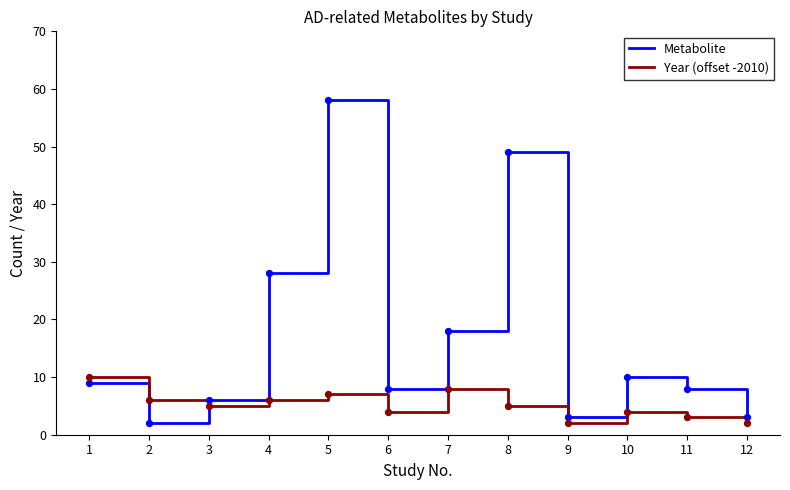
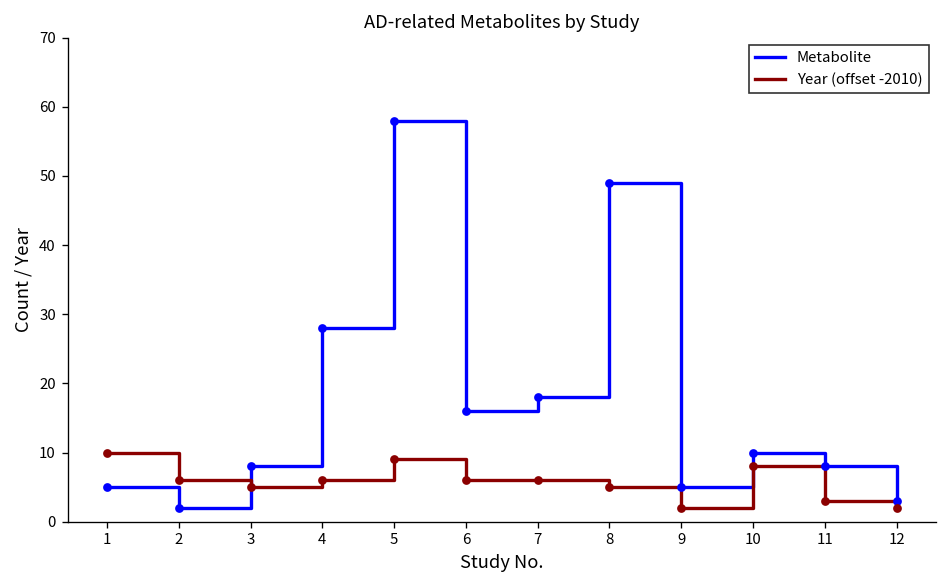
Metabolite, 1: 9 -> 5
Metabolite, 3: 6 -> 8
Year (offset -2010), 5: 7 -> 9
Metabolite, 6: 8 -> 16
Year (offset -2010), 6: 4 -> 6
Year (offset -2010), 7: 8 -> 6
Metabolite, 9: 3 -> 5
Year (offset -2010), 10: 4 -> 8
